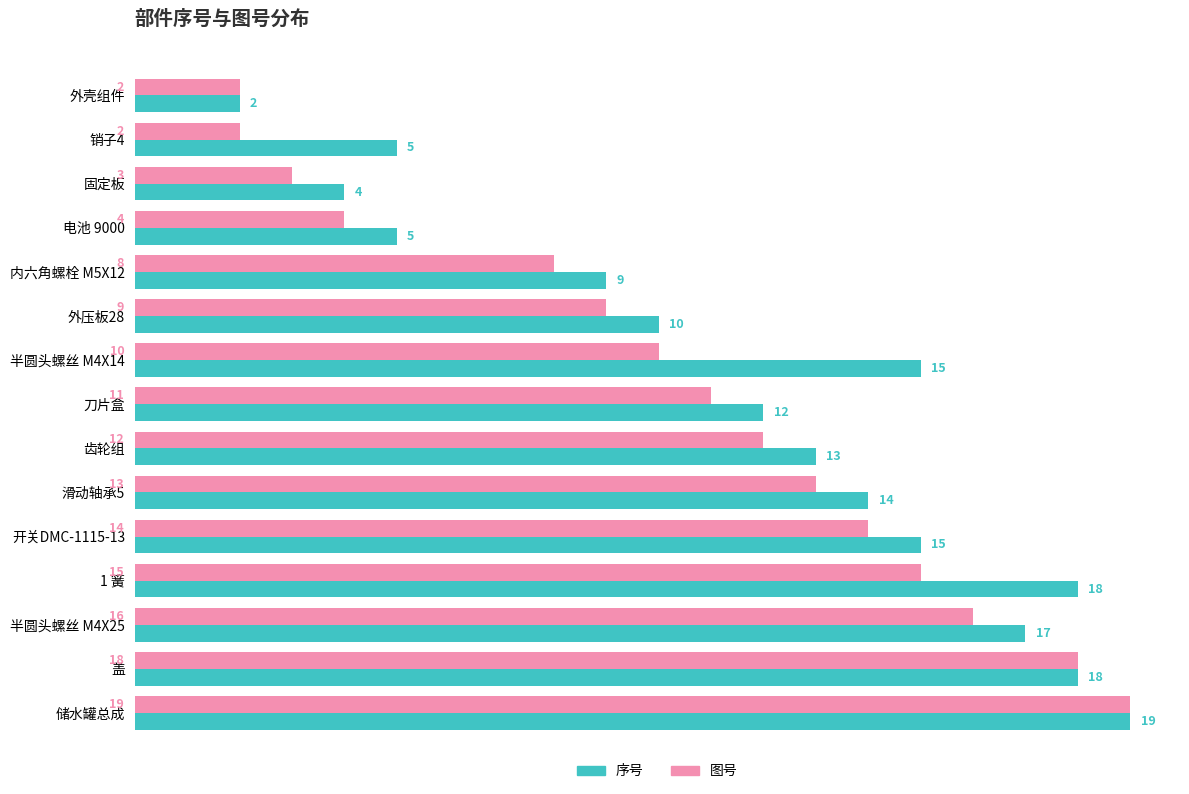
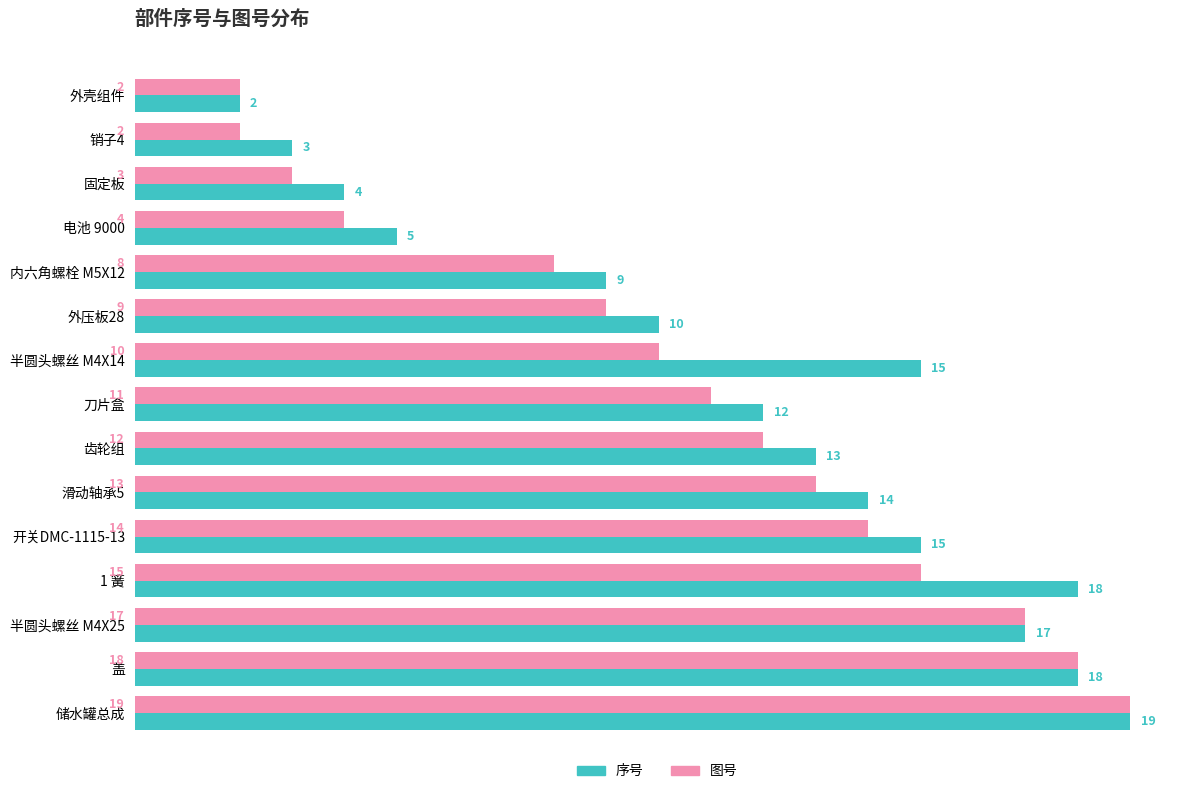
序号, 销子4: 5 -> 3
图号, 半圆头螺丝 M4X25: 16 -> 17
